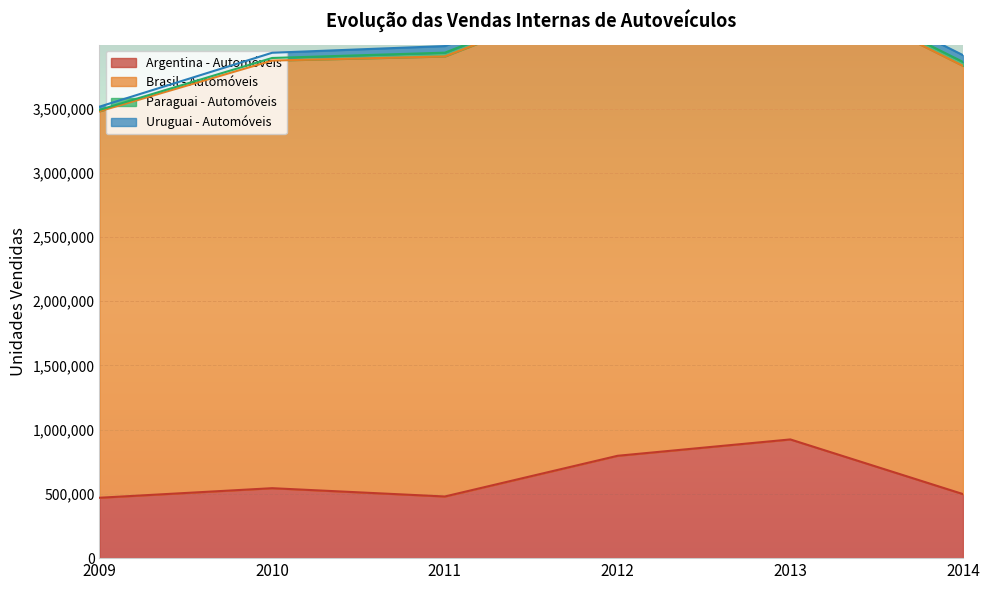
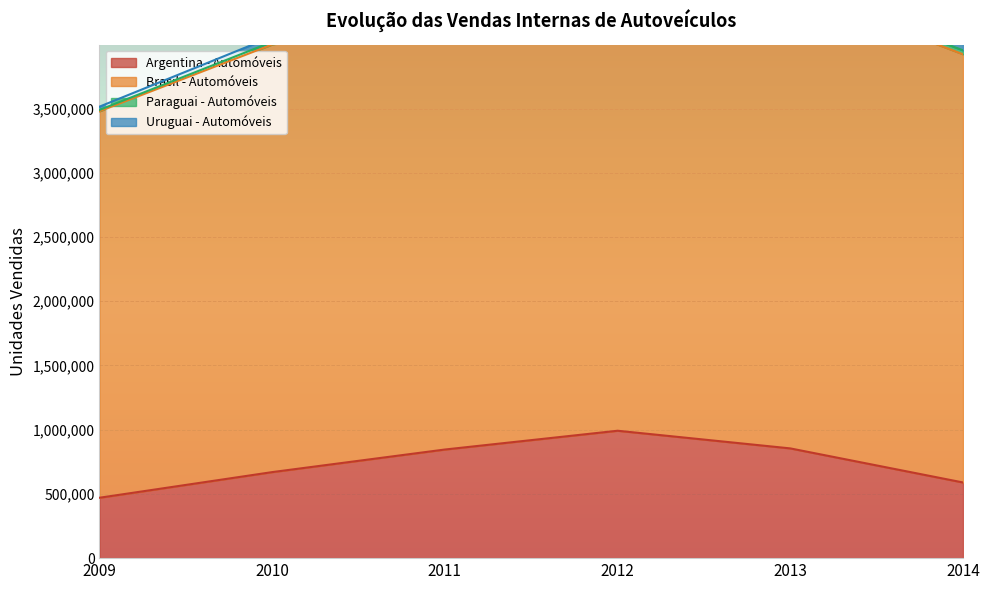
Argentina - Automóveis, 2010: 540,000 -> 670,000
Argentina - Automóveis, 2011: 480,000 -> 850,000
Argentina - Automóveis, 2012: 800,000 -> 990,000
Argentina - Automóveis, 2013: 920,000 -> 850,000
Argentina - Automóveis, 2014: 500,000 -> 590,000
